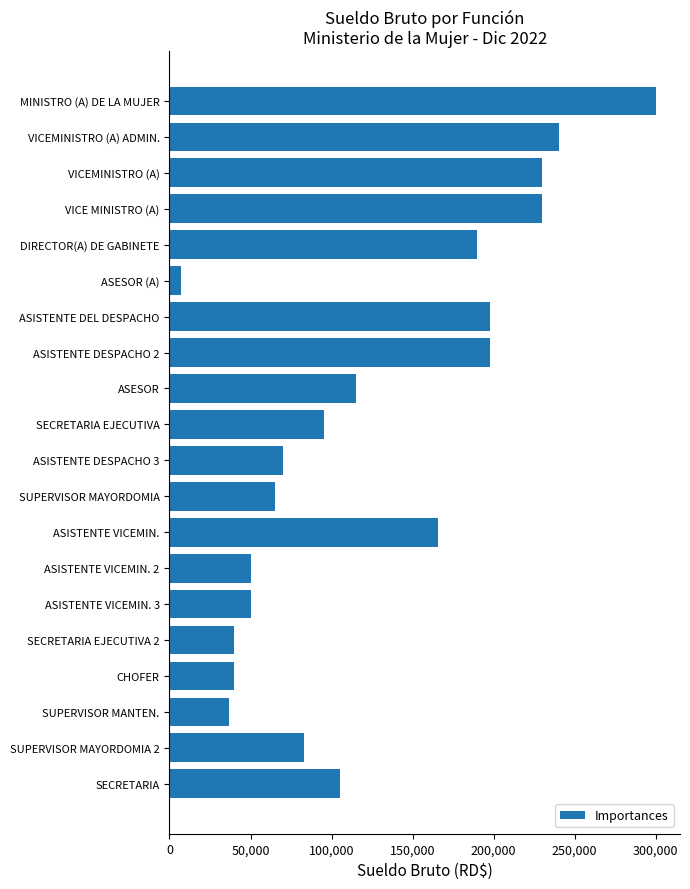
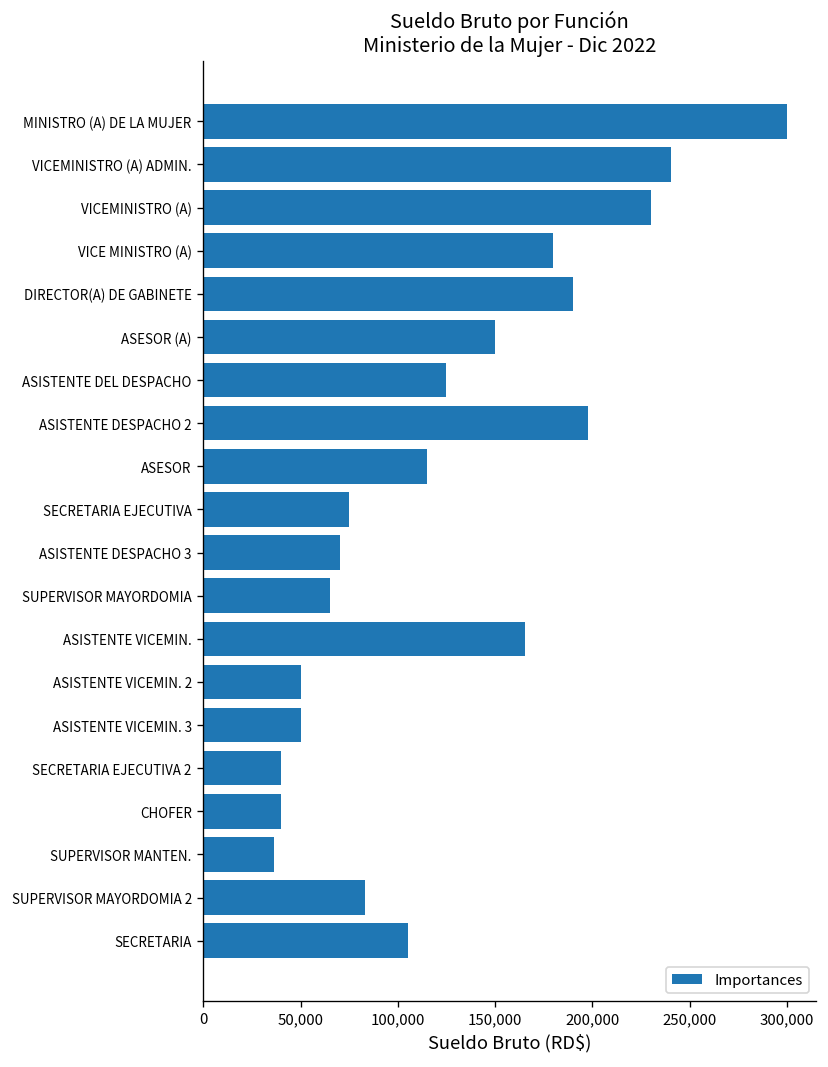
VICE MINISTRO (A): 230,000 -> 180,000
ASESOR (A): 7,000 -> 150,000
ASISTENTE DEL DESPACHO: 198,000 -> 125,000
SECRETARIA EJECUTIVA: 96,000 -> 75,000
